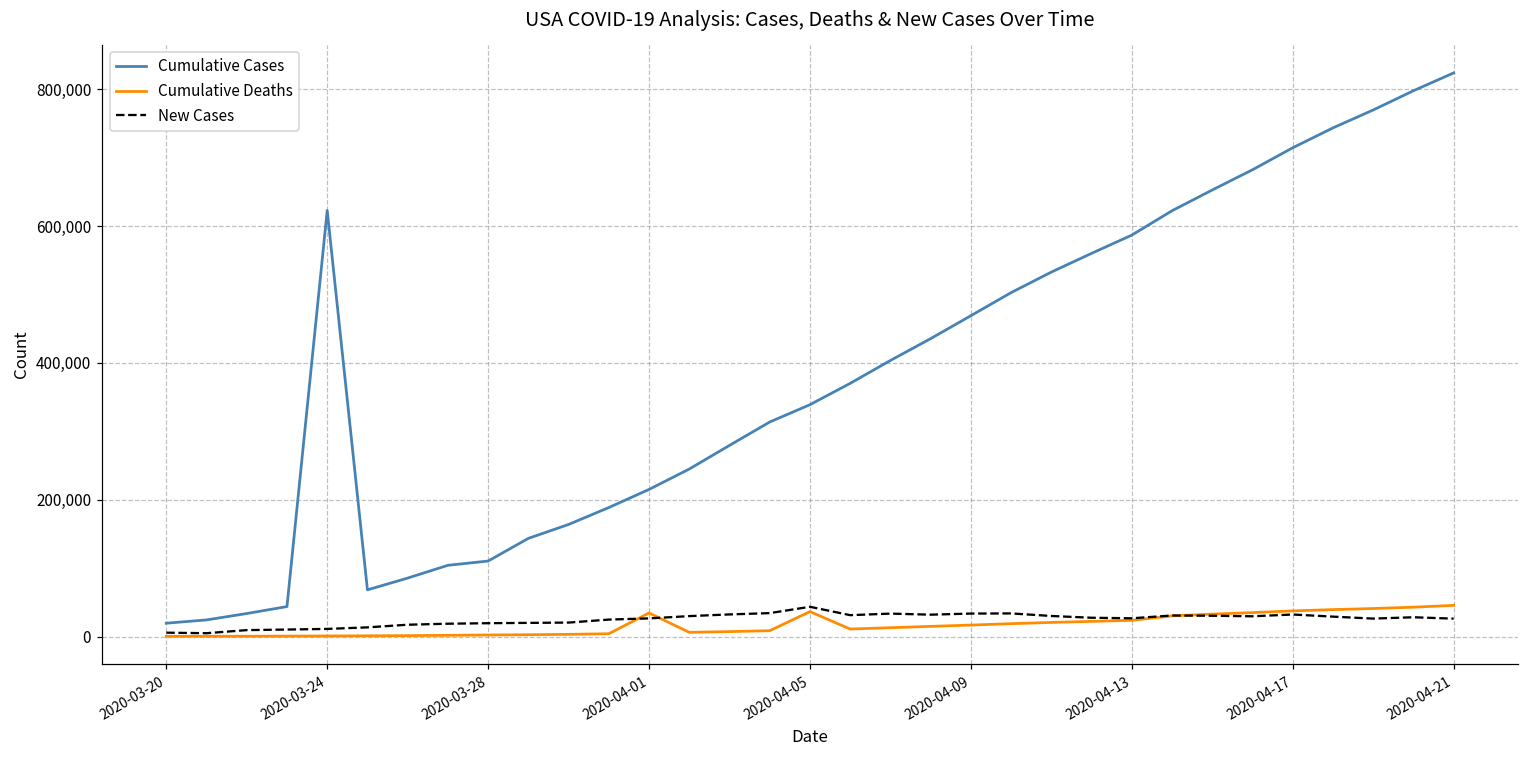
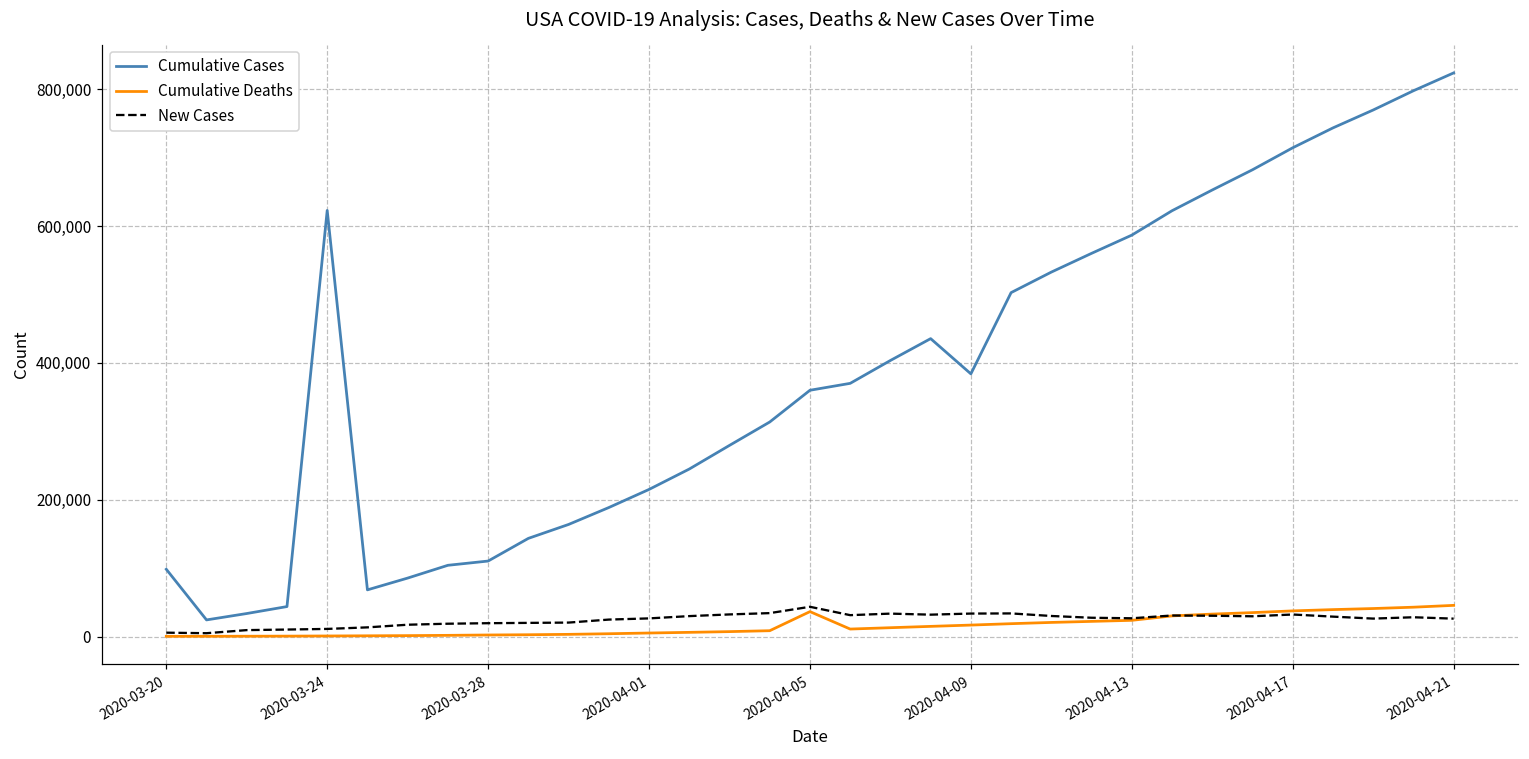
Cumulative Cases, 2020-03-20: 20,000 -> 100,000
Cumulative Deaths, 2020-04-01: 30,000 -> 10,000
Cumulative Cases, 2020-04-05: 340,000 -> 360,000
Cumulative Cases, 2020-04-09: 470,000 -> 380,000
